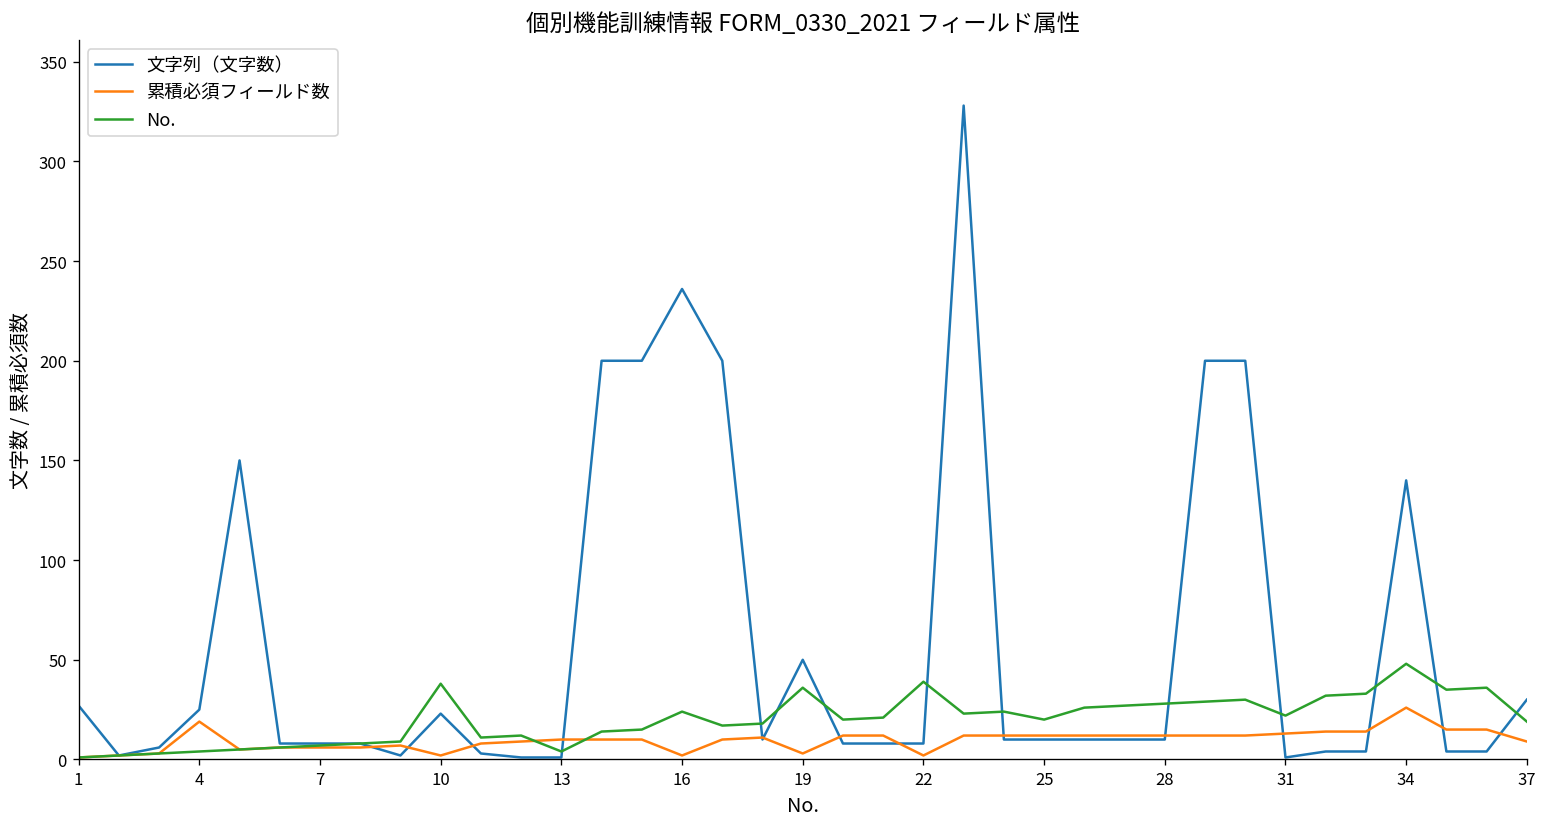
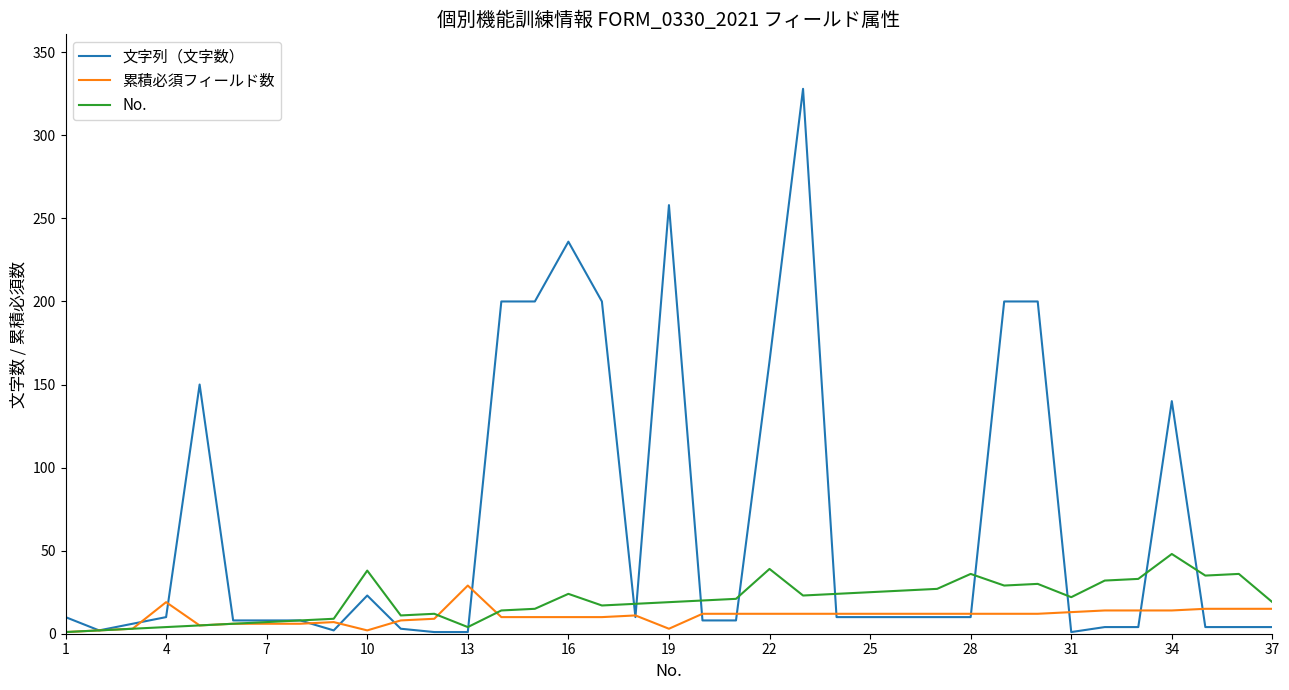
文字列（文字数）, 1: 27 -> 10
文字列（文字数）, 4: 25 -> 10
累積必須フィールド数, 13: 10 -> 29
累積必須フィールド数, 16: 2 -> 10
文字列（文字数）, 19: 50 -> 258
No., 19: 36 -> 19
文字列（文字数）, 22: 8 -> 164
累積必須フィールド数, 22: 2 -> 12
No., 25: 20 -> 25
No., 28: 28 -> 36
累積必須フィールド数, 34: 26 -> 14
文字列（文字数）, 37: 30 -> 4
累積必須フィールド数, 37: 9 -> 15
